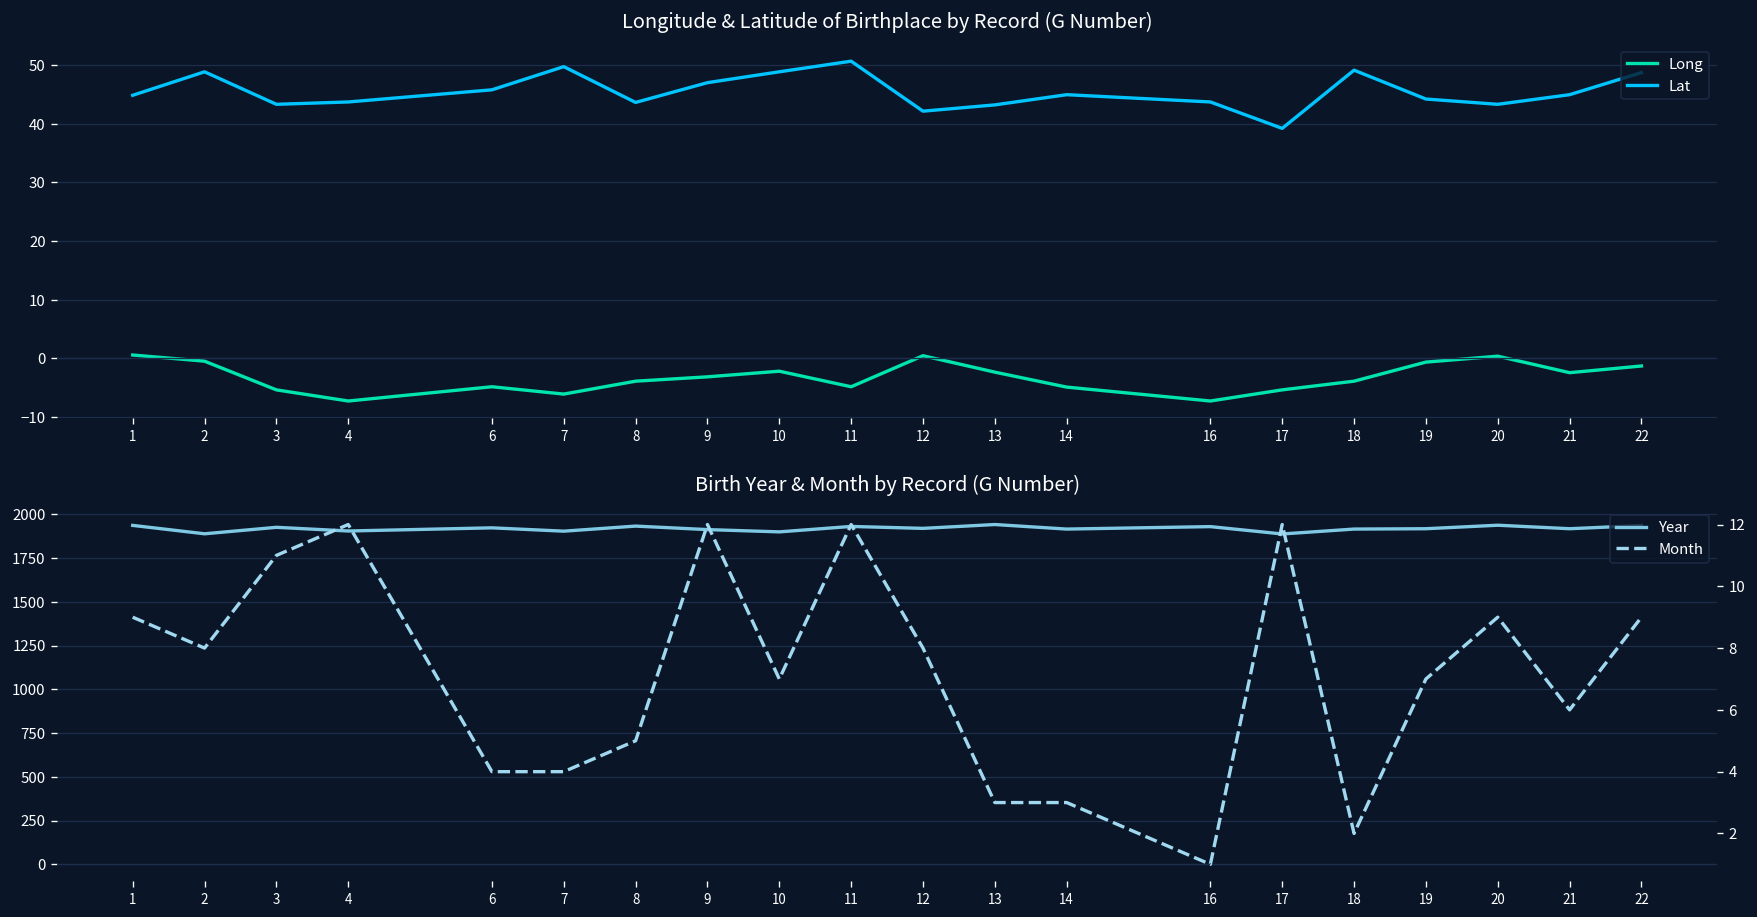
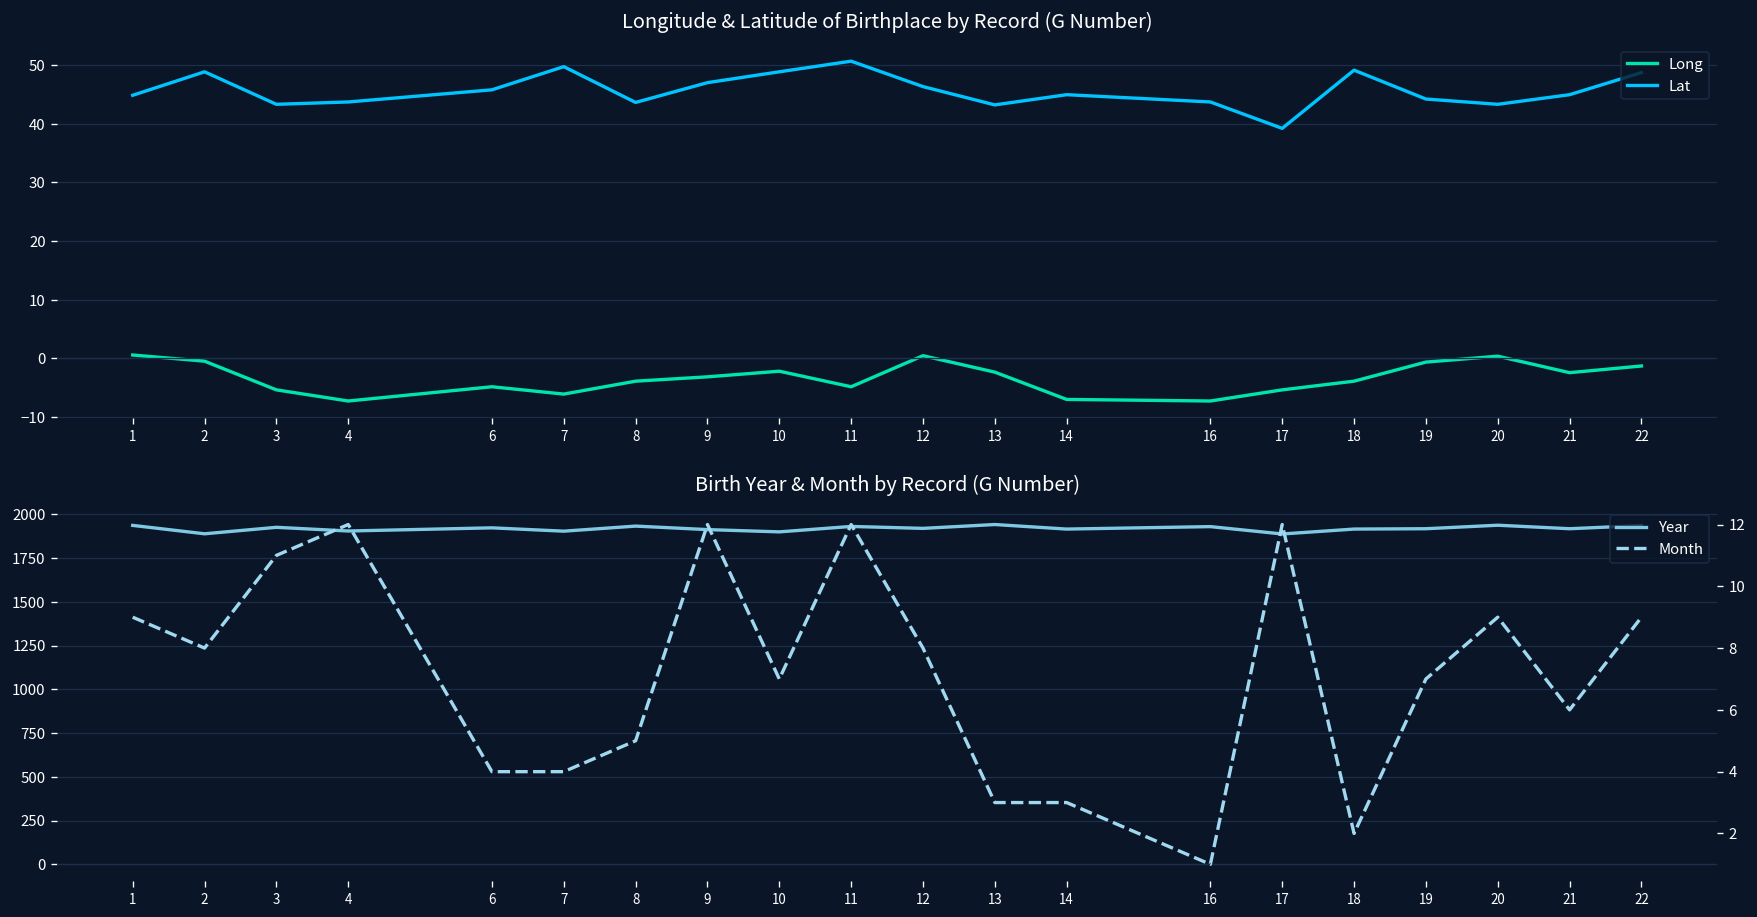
Longitude & Latitude of Birthplace by Record (G Number), Lat, 12: 42 -> 46
Longitude & Latitude of Birthplace by Record (G Number), Long, 14: -5 -> -7
